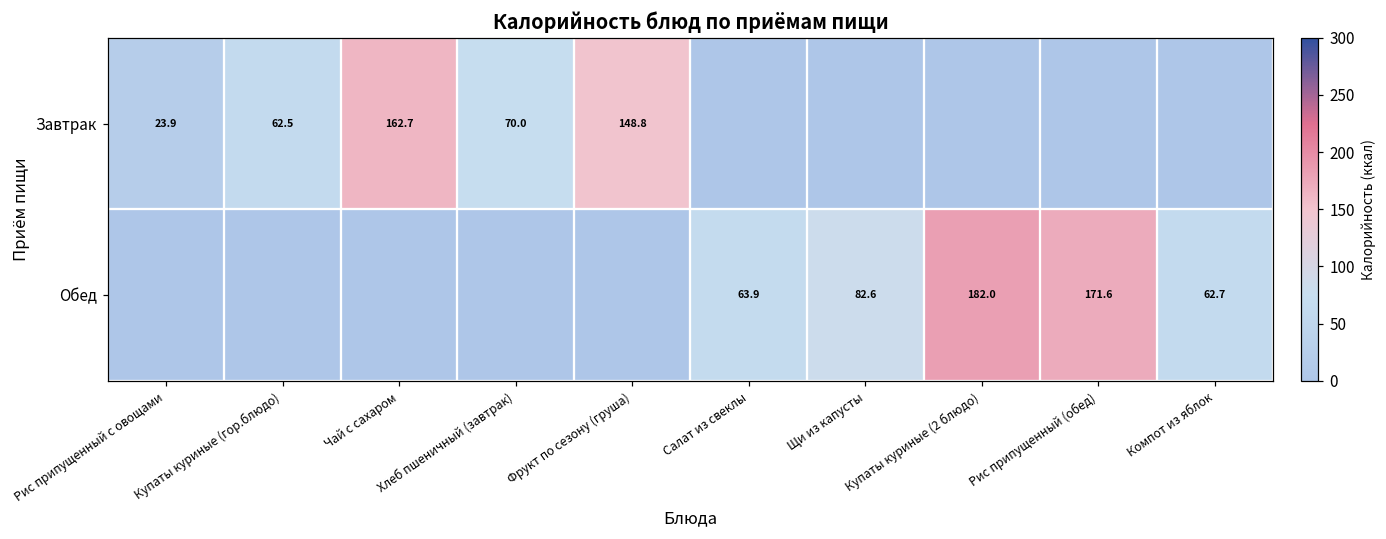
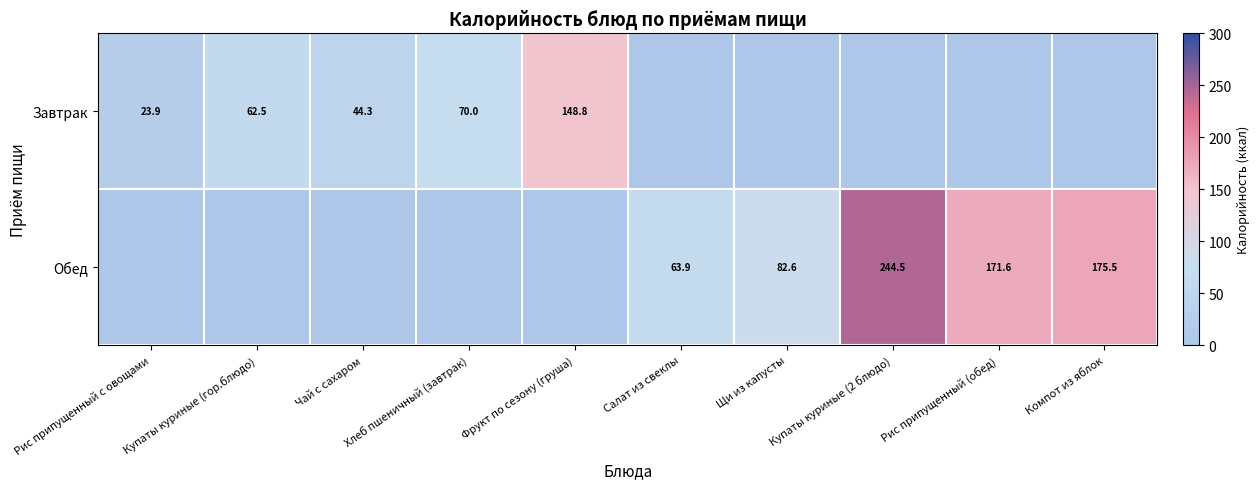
Завтрак, Чай с сахаром: 162.7 -> 44.3
Обед, Купаты куриные (2 блюдо): 182.0 -> 244.5
Обед, Компот из яблок: 62.7 -> 175.5
